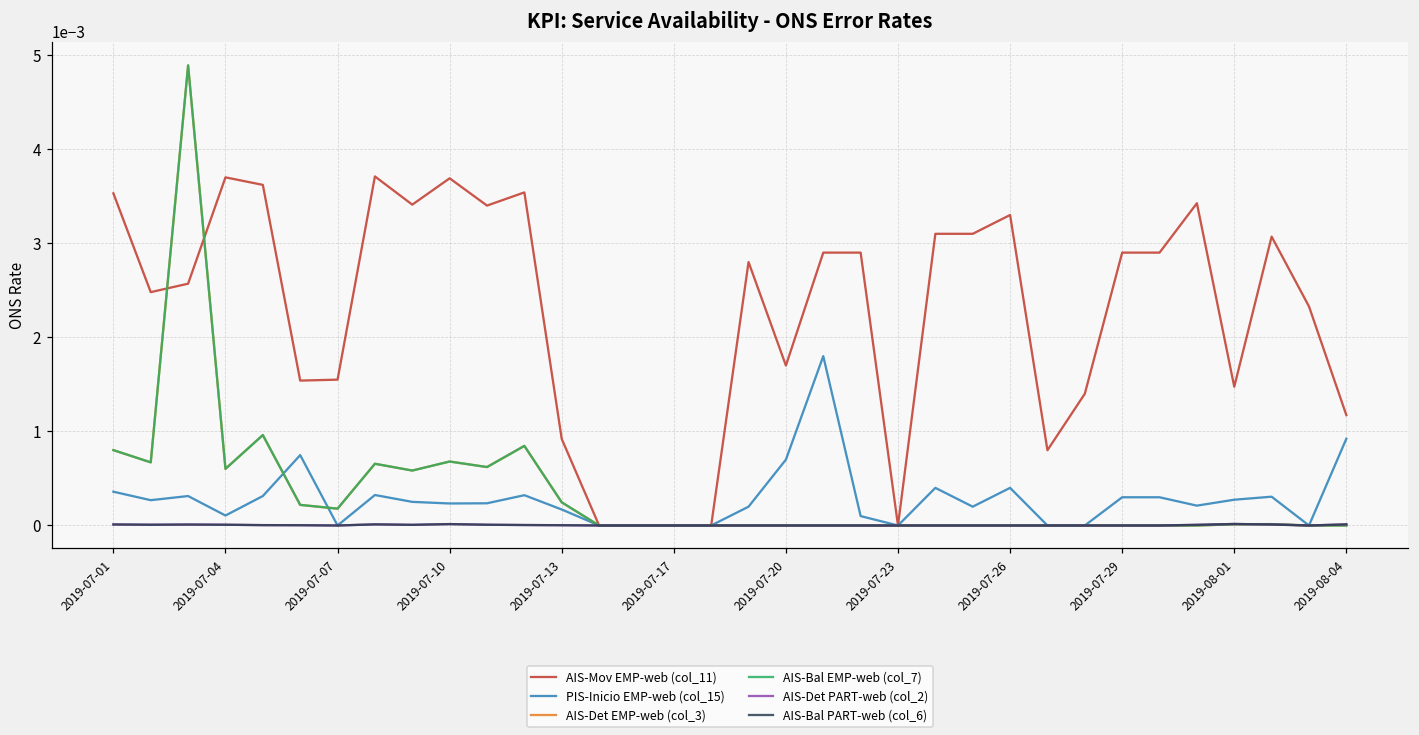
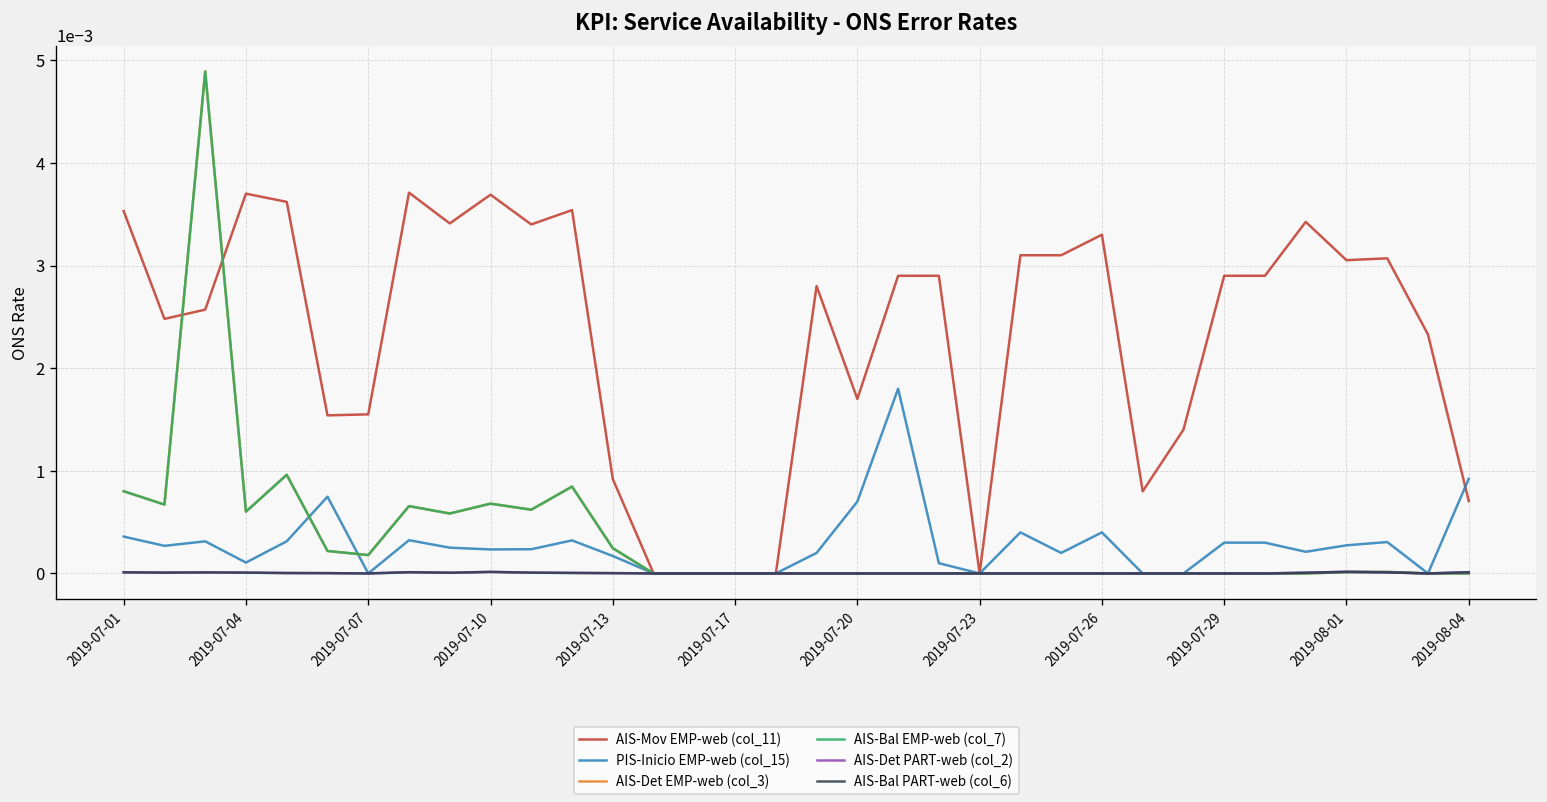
AIS-Mov EMP-web (col_11), 2019-08-01: 0.0015 -> 0.0031
AIS-Mov EMP-web (col_11), 2019-08-04: 0.0012 -> 0.0007
